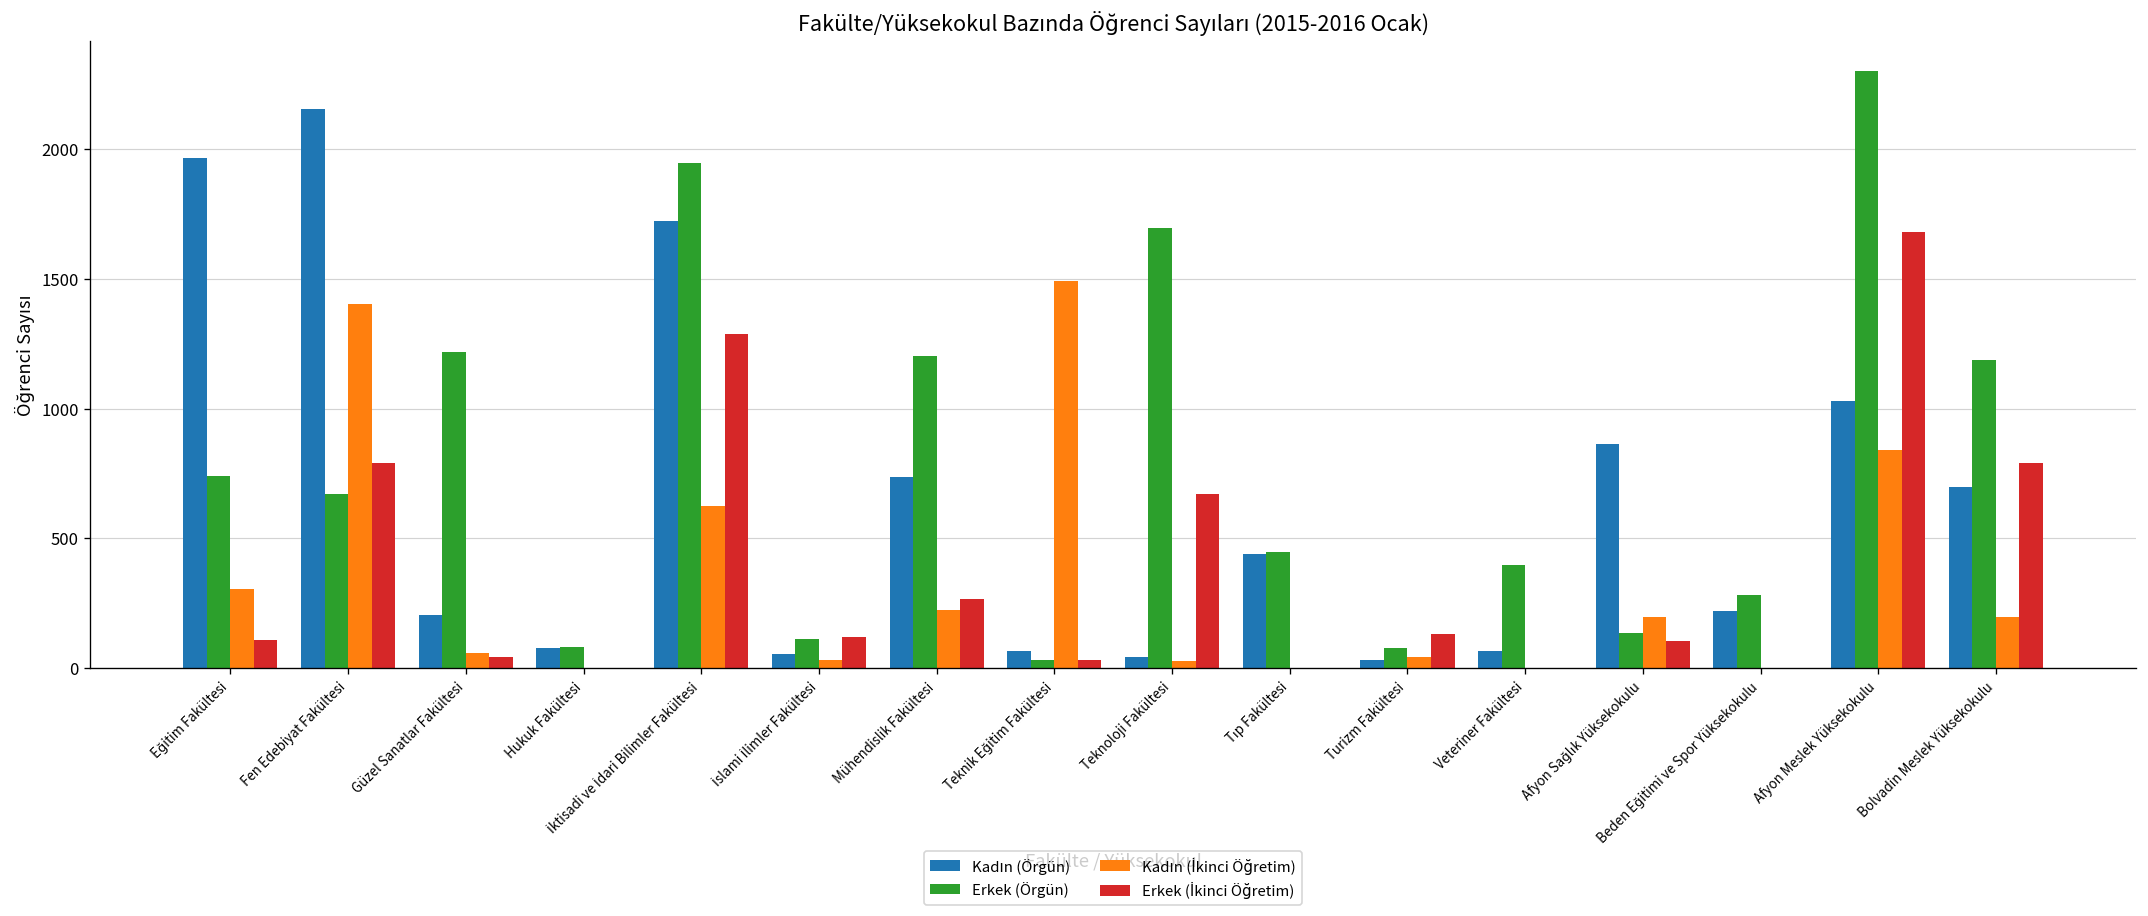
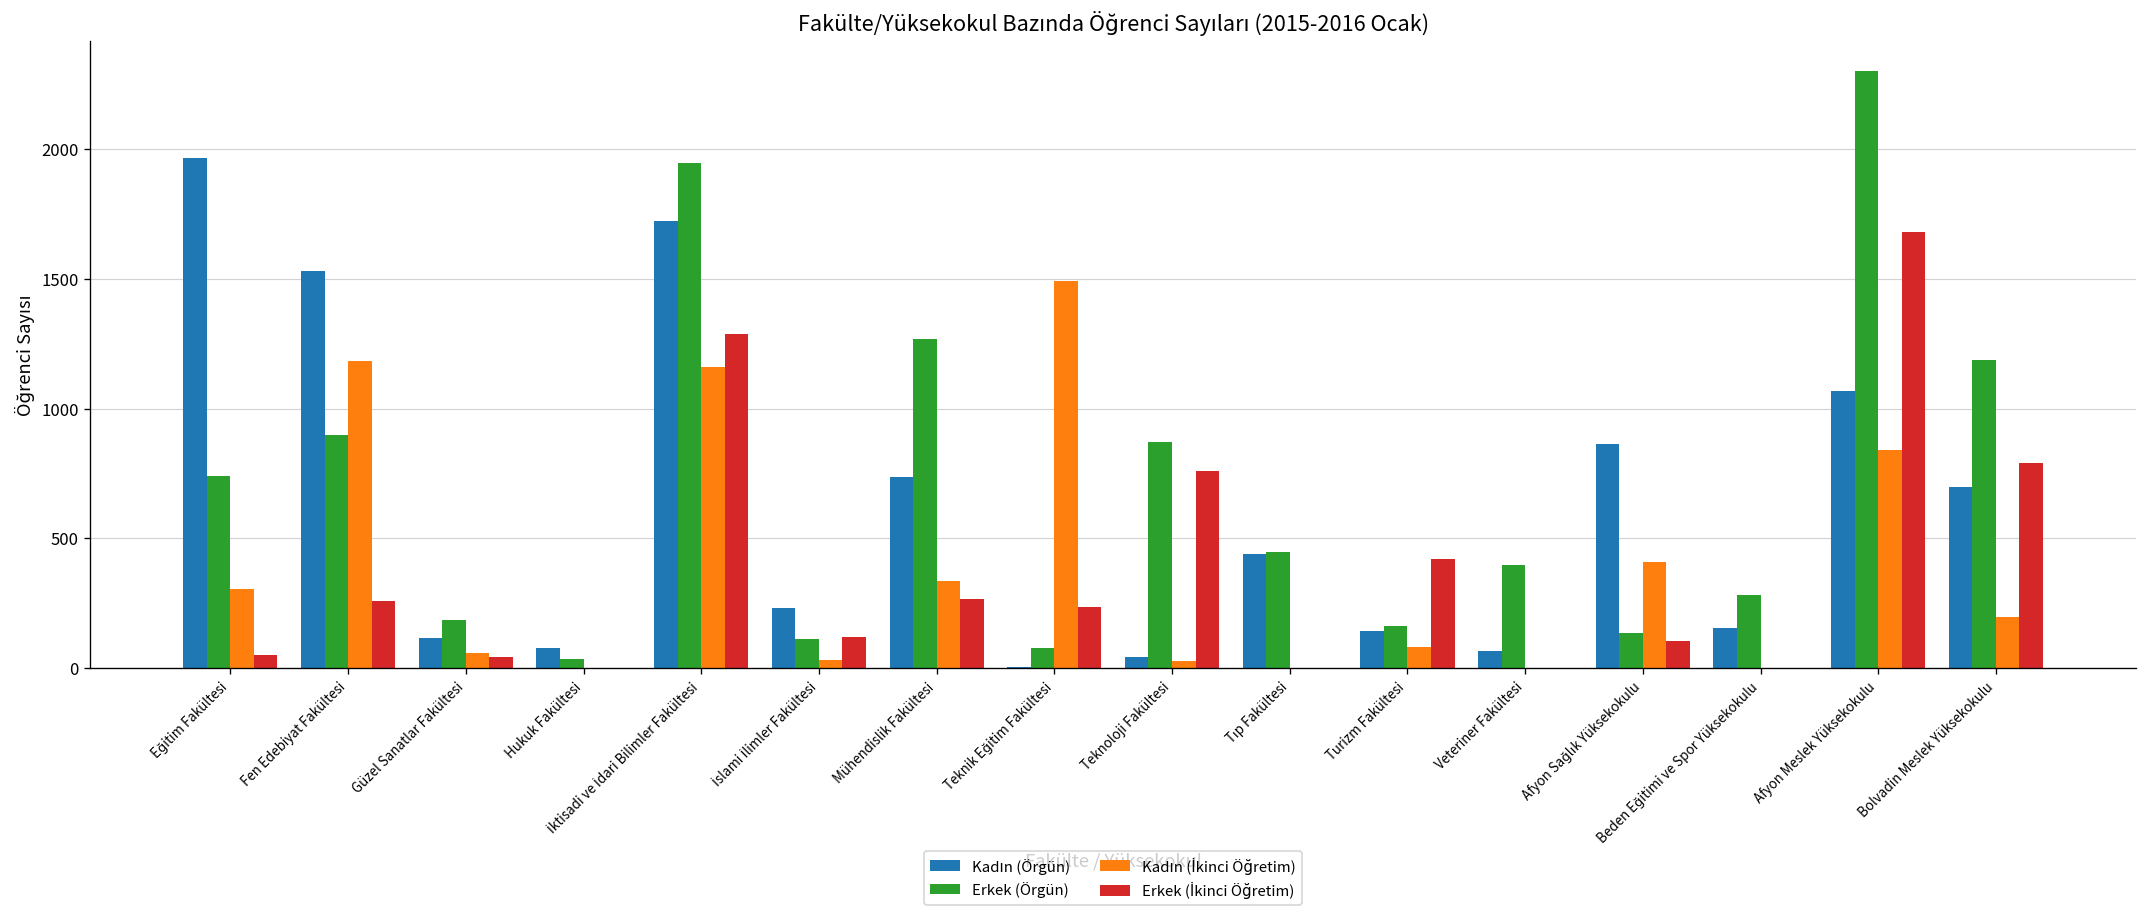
Erkek (İkinci Öğretim), Eğitim Fakültesi: 110 -> 50
Kadın (Örgün), Fen Edebiyat Fakültesi: 2160 -> 1530
Erkek (Örgün), Fen Edebiyat Fakültesi: 670 -> 900
Kadın (İkinci Öğretim), Fen Edebiyat Fakültesi: 1410 -> 1180
Erkek (İkinci Öğretim), Fen Edebiyat Fakültesi: 790 -> 260
Kadın (Örgün), Güzel Sanatlar Fakültesi: 200 -> 120
Erkek (Örgün), Güzel Sanatlar Fakültesi: 1220 -> 190
Erkek (Örgün), Hukuk Fakültesi: 80 -> 40
Kadın (İkinci Öğretim), İktisadi ve İdari Bilimler Fakültesi: 630 -> 1160
Kadın (Örgün), İslami İlimler Fakültesi: 50 -> 230
Erkek (Örgün), Mühendislik Fakültesi: 1200 -> 1270
Kadın (İkinci Öğretim), Mühendislik Fakültesi: 220 -> 340
Kadın (Örgün), Teknik Eğitim Fakültesi: 70 -> 10
Erkek (Örgün), Teknik Eğitim Fakültesi: 30 -> 80
Erkek (İkinci Öğretim), Teknik Eğitim Fakültesi: 30 -> 240
Erkek (Örgün), Teknoloji Fakültesi: 1700 -> 870
Erkek (İkinci Öğretim), Teknoloji Fakültesi: 670 -> 760
Kadın (Örgün), Turizm Fakültesi: 30 -> 140
Erkek (Örgün), Turizm Fakültesi: 80 -> 160
Kadın (İkinci Öğretim), Turizm Fakültesi: 40 -> 80
Erkek (İkinci Öğretim), Turizm Fakültesi: 130 -> 420
Kadın (İkinci Öğretim), Afyon Sağlık Yüksekokulu: 200 -> 410
Kadın (Örgün), Beden Eğitimi ve Spor Yüksekokulu: 220 -> 150
Kadın (Örgün), Afyon Meslek Yüksekokulu: 1030 -> 1070
